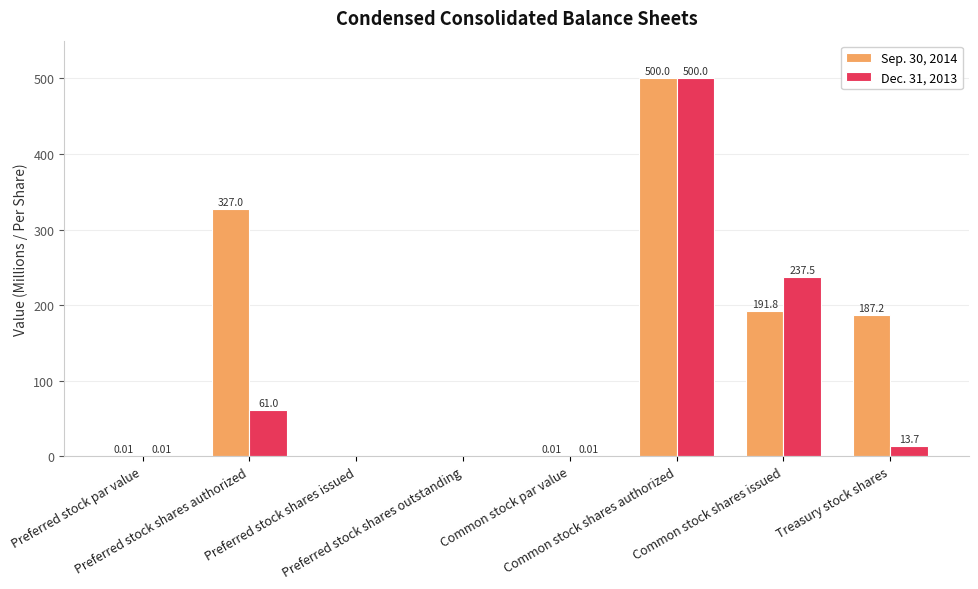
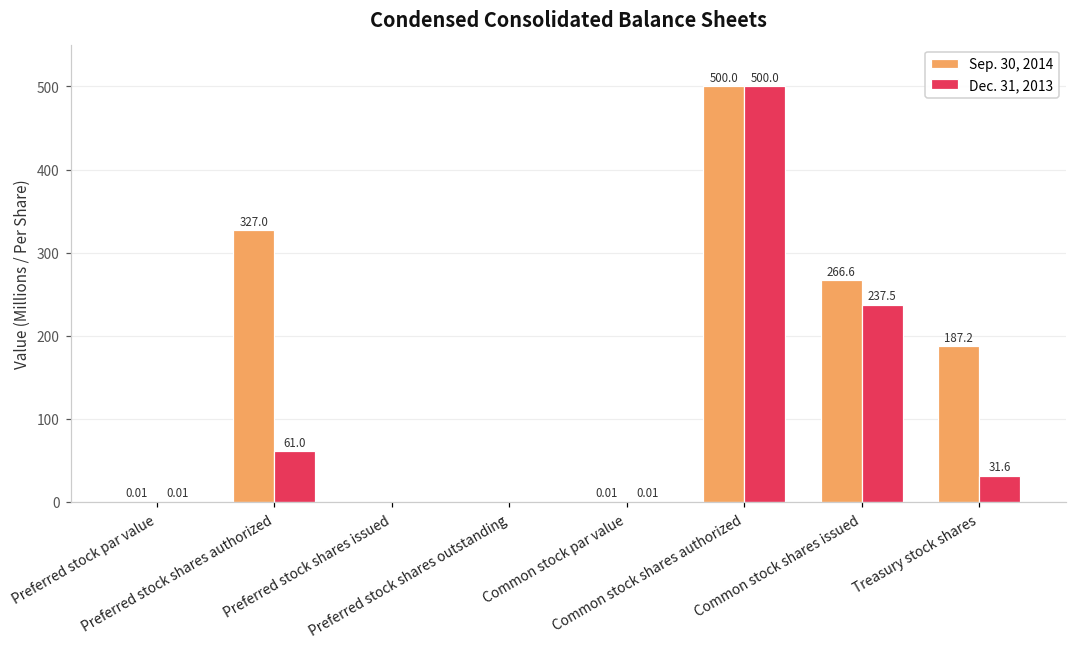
Sep. 30, 2014, Common stock shares issued: 191.8 -> 266.6
Dec. 31, 2013, Treasury stock shares: 13.7 -> 31.6
